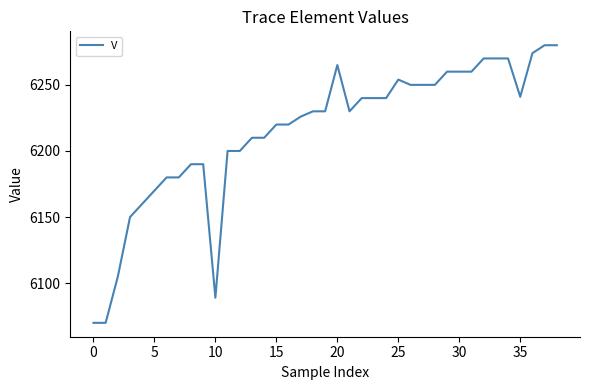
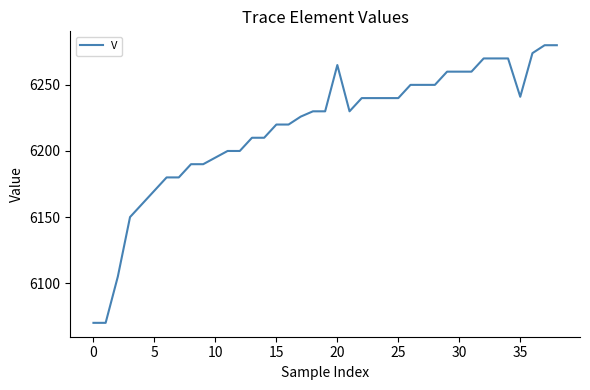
10: 6089 -> 6195
25: 6254 -> 6240
